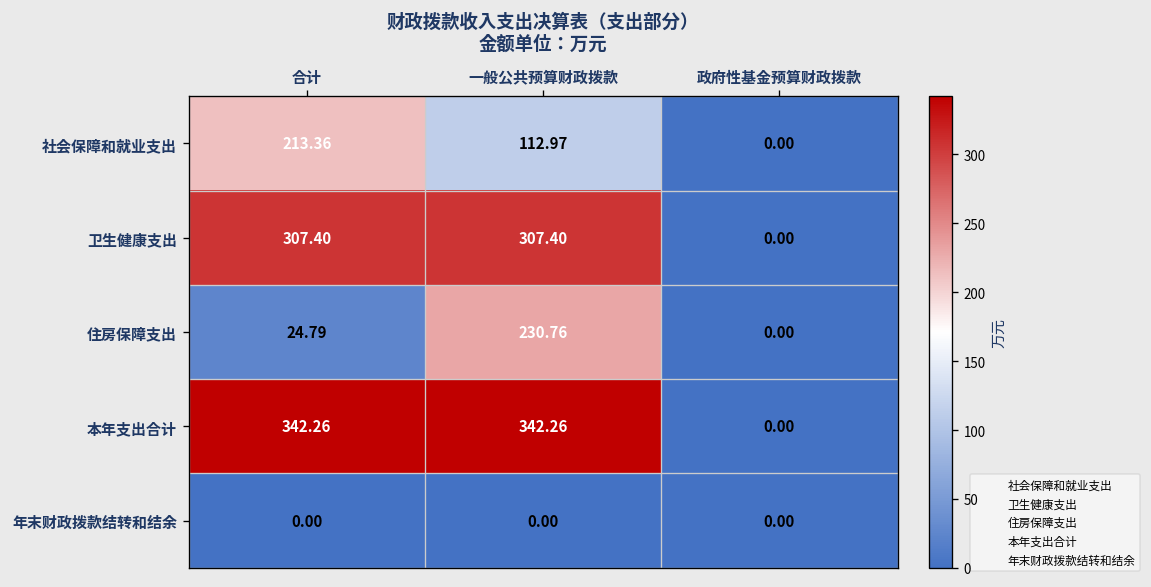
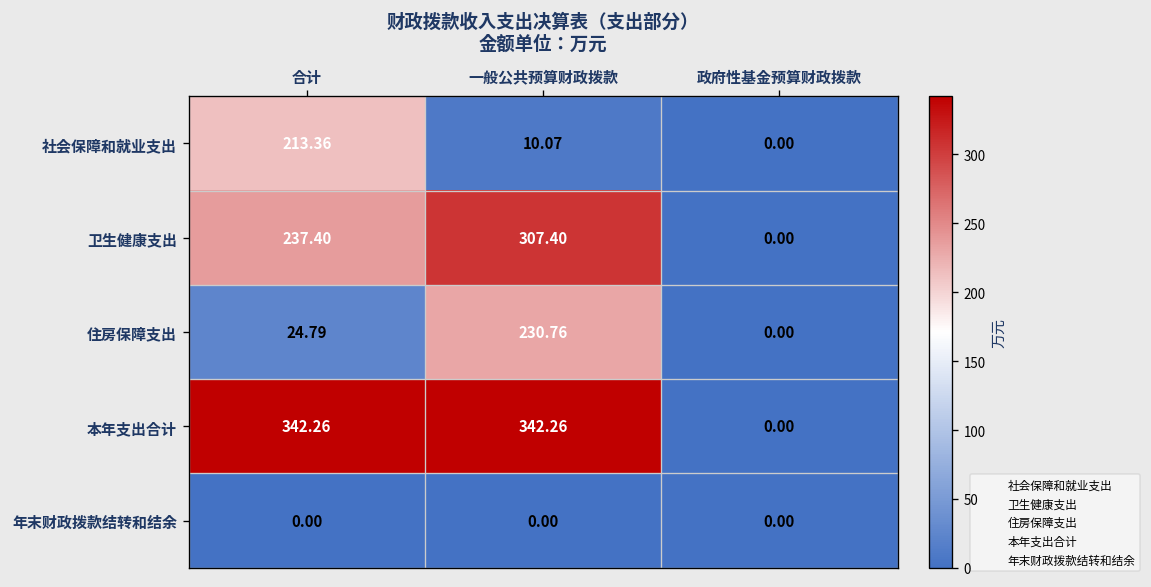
社会保障和就业支出, 一般公共预算财政拨款: 112.97 -> 10.07
卫生健康支出, 合计: 307.40 -> 237.40
